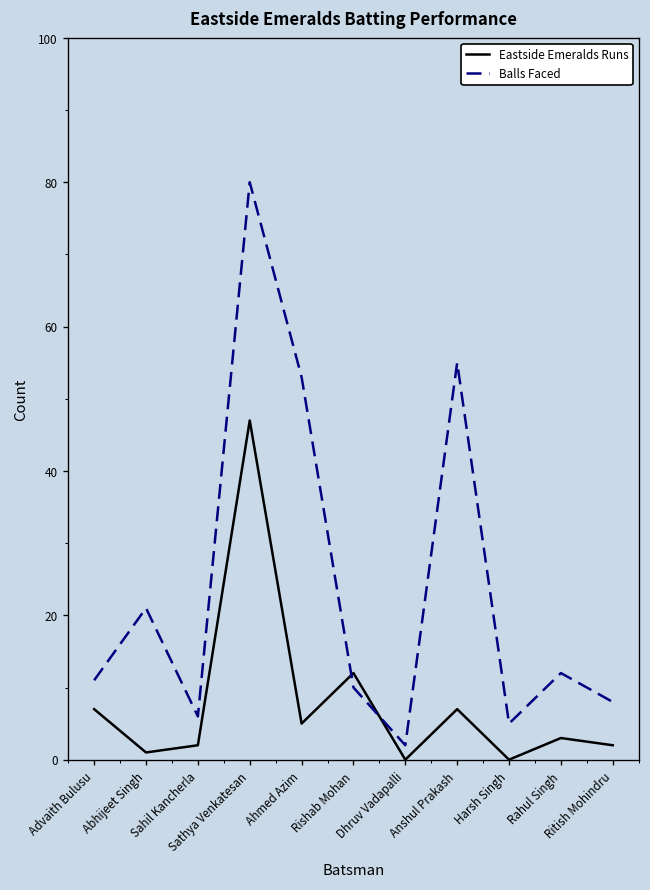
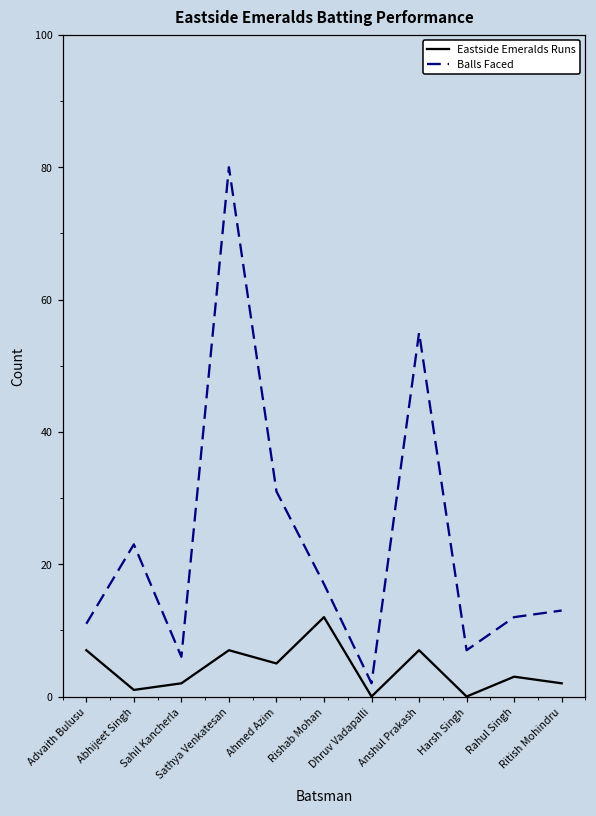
Balls Faced, Abhijeet Singh: 21 -> 23
Eastside Emeralds Runs, Sathya Venkatesan: 47 -> 7
Balls Faced, Ahmed Azim: 53 -> 31
Balls Faced, Rishab Mohan: 10 -> 17
Balls Faced, Harsh Singh: 5 -> 7
Balls Faced, Ritish Mohindru: 8 -> 13
